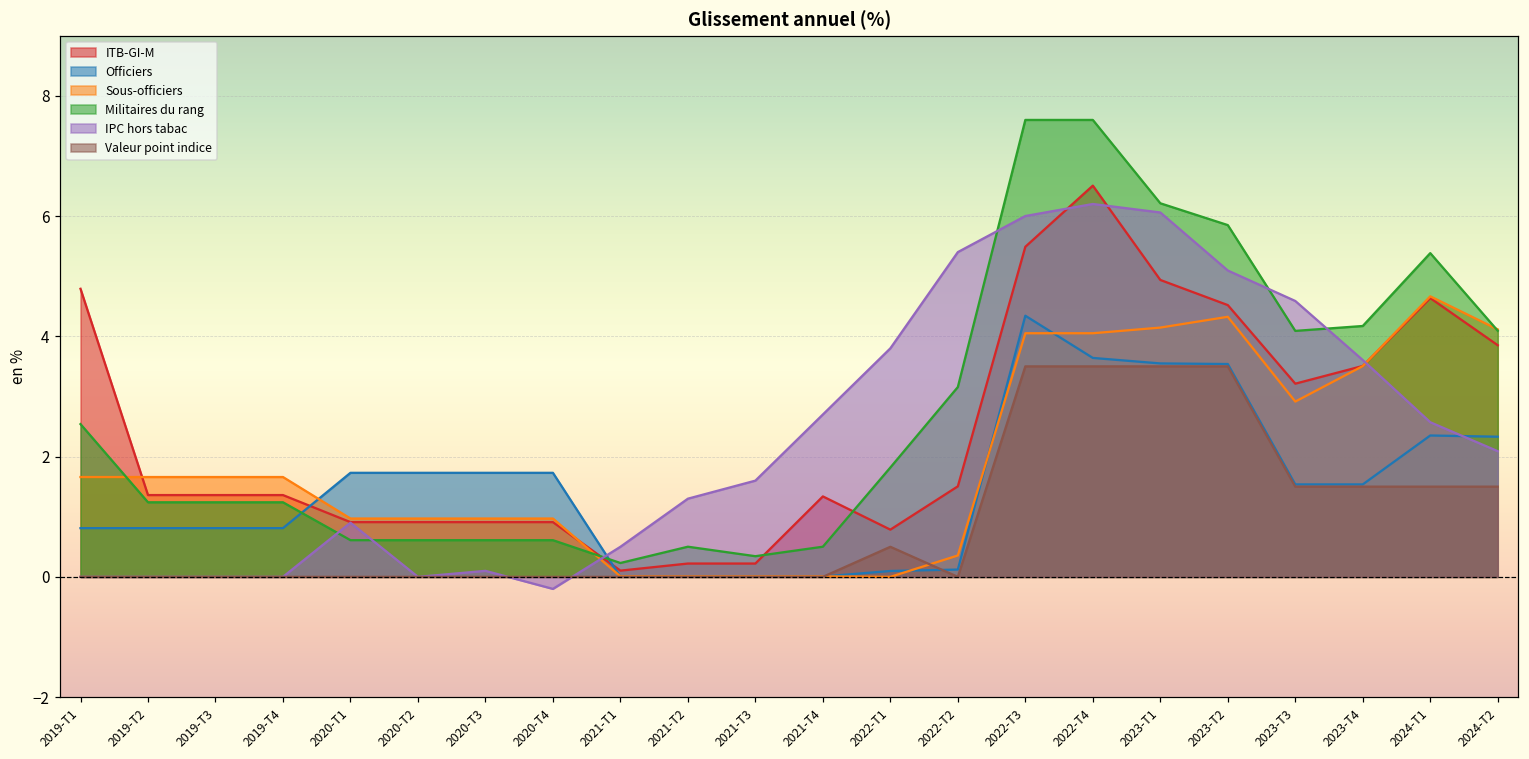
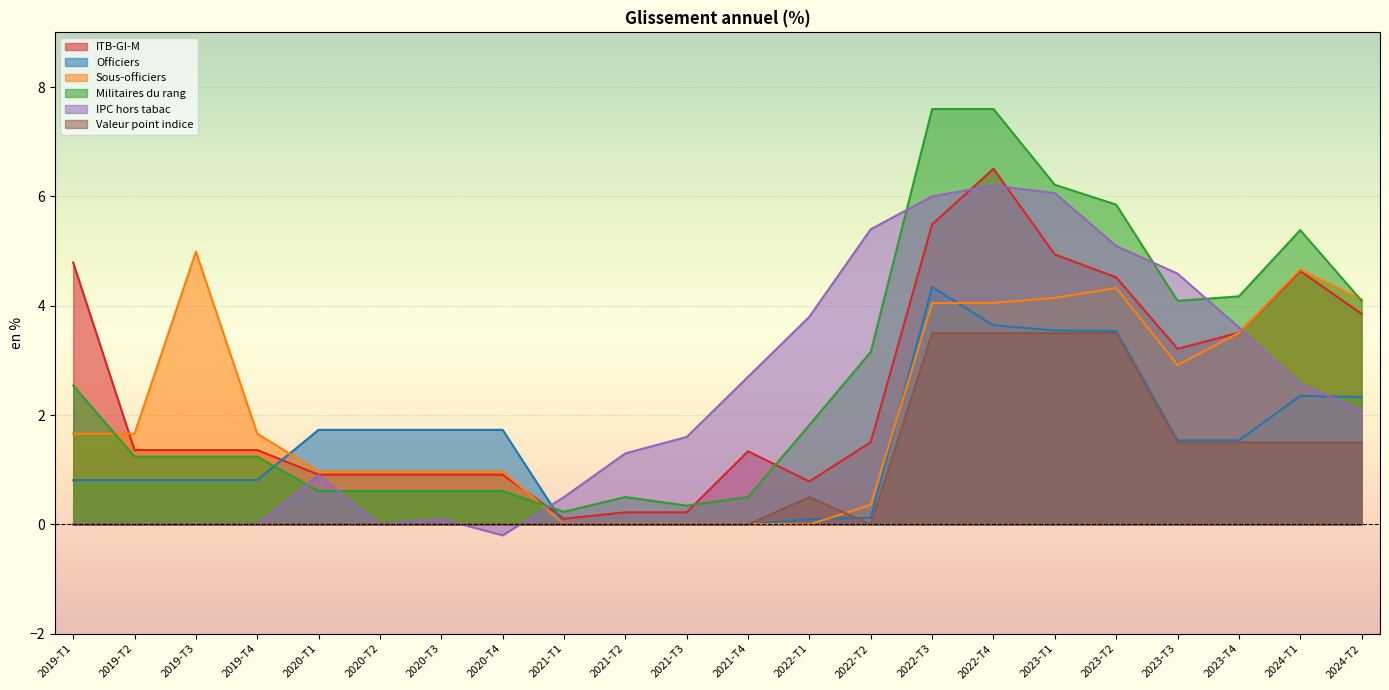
Sous-officiers, 2019-T3: 1.7 -> 5.0
